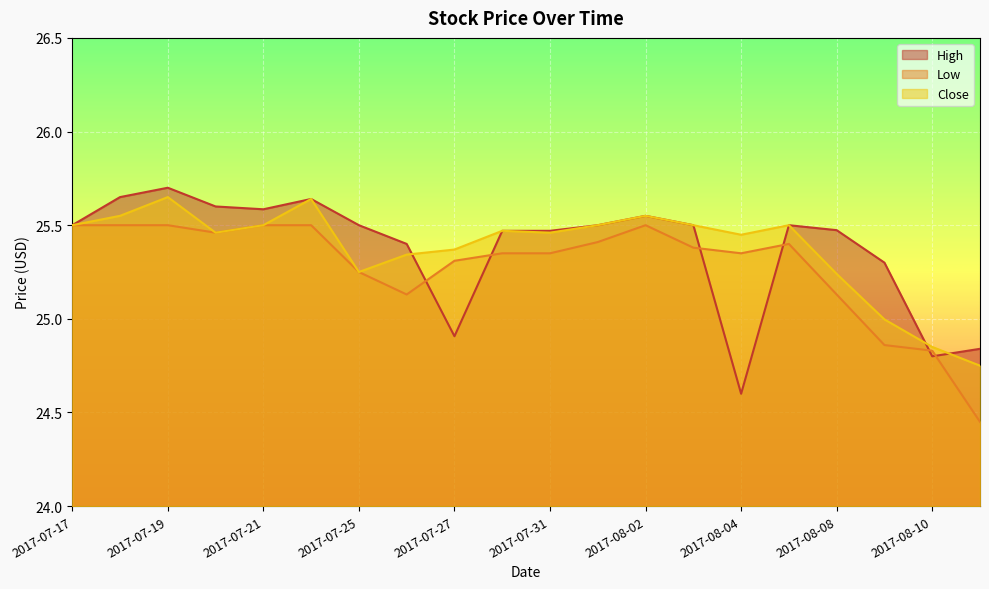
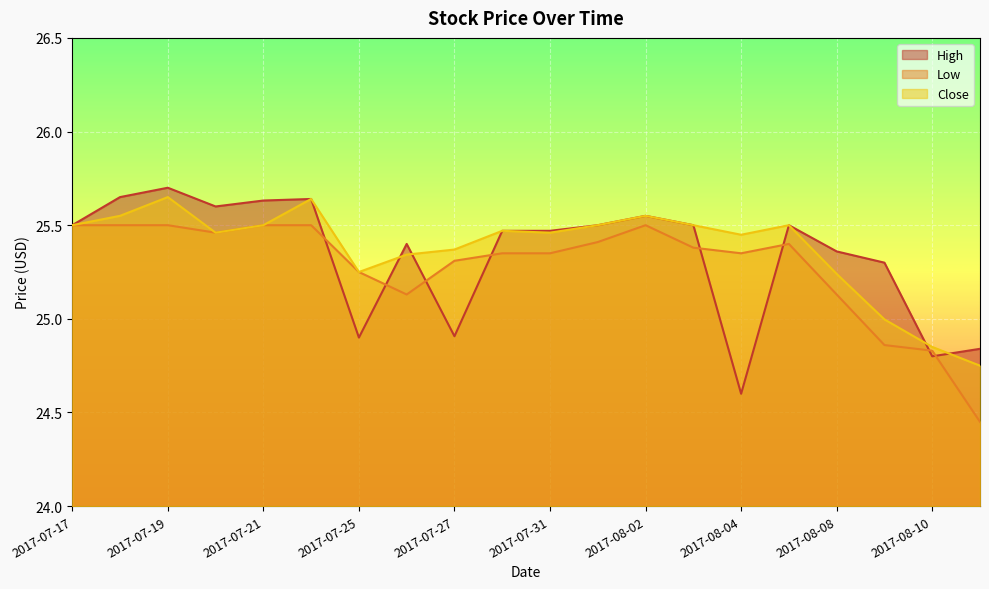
High, 2017-07-21: 25.58 -> 25.63
High, 2017-07-25: 25.5 -> 24.9
High, 2017-08-08: 25.47 -> 25.36
